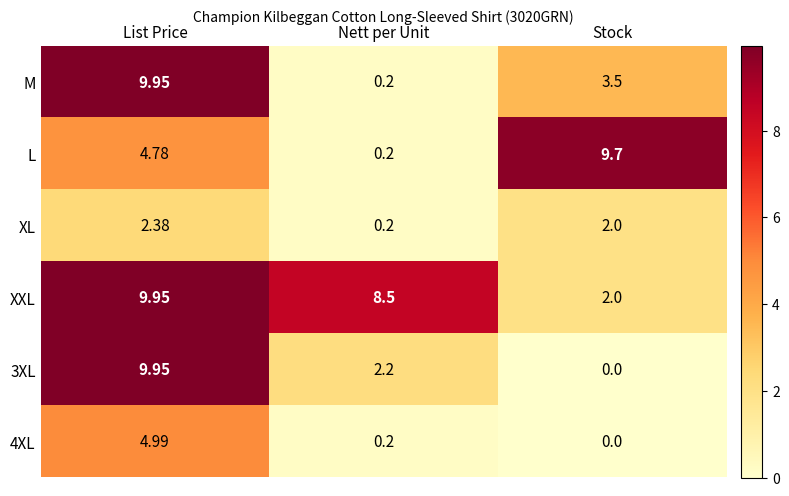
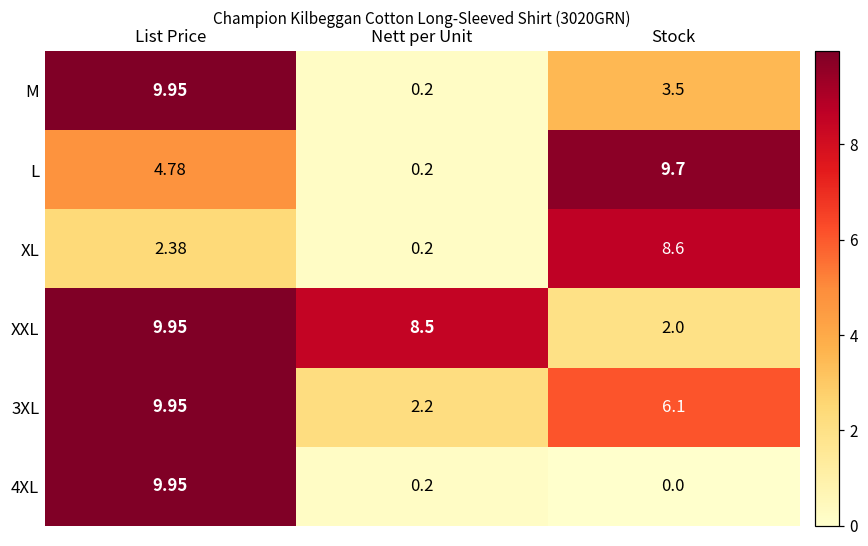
XL, Stock: 2.0 -> 8.6
3XL, Stock: 0.0 -> 6.1
4XL, List Price: 4.99 -> 9.95
